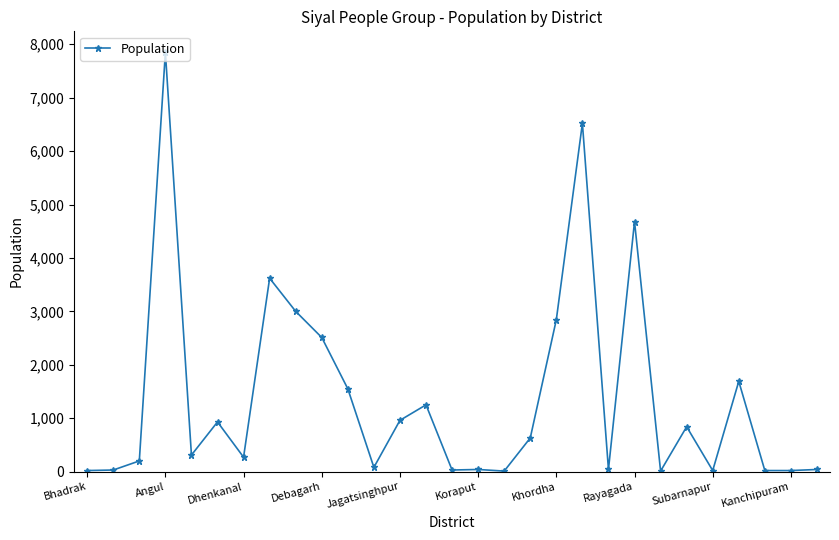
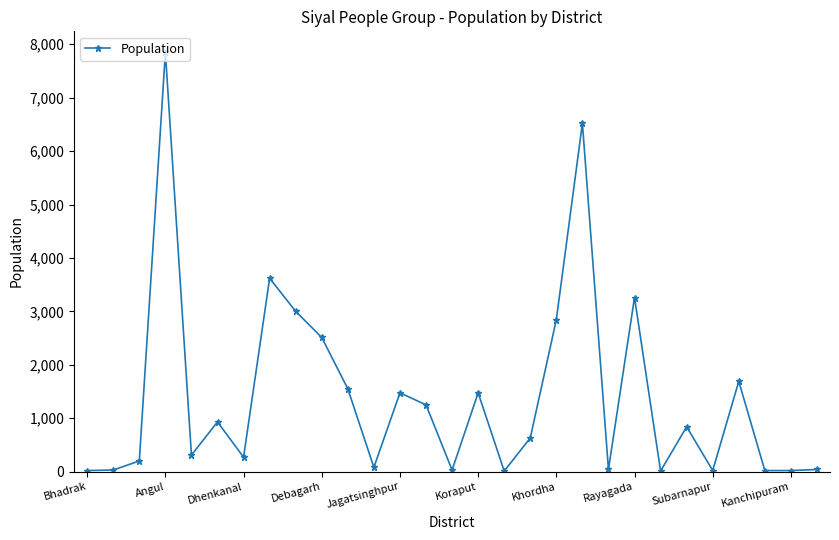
Jagatsinghpur: 1,000 -> 1,500
Koraput: 0 -> 1,500
Rayagada: 4,700 -> 3,300
